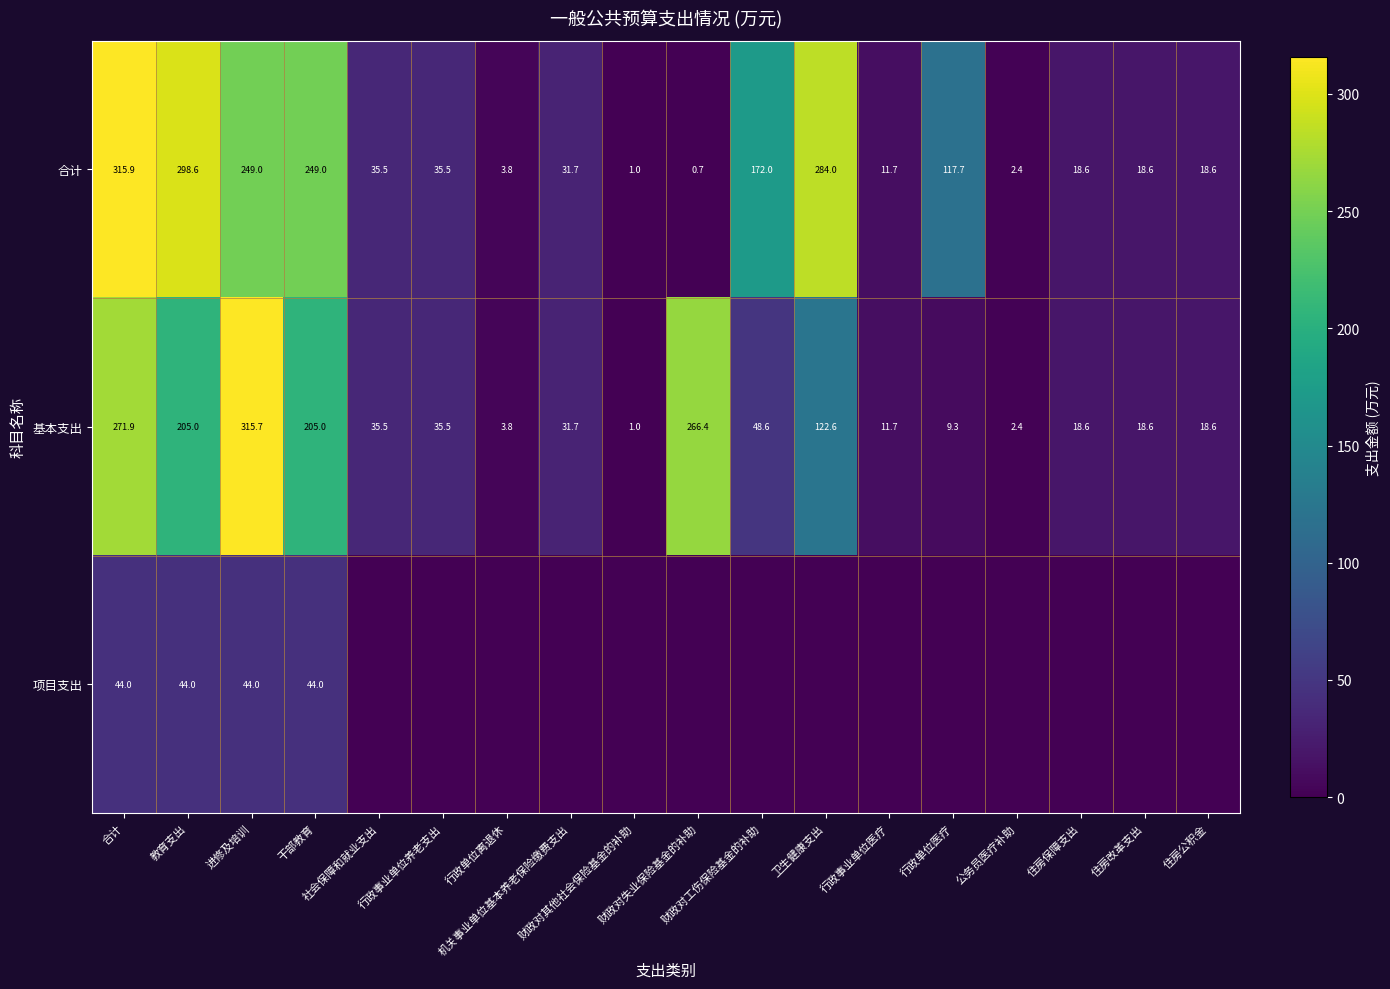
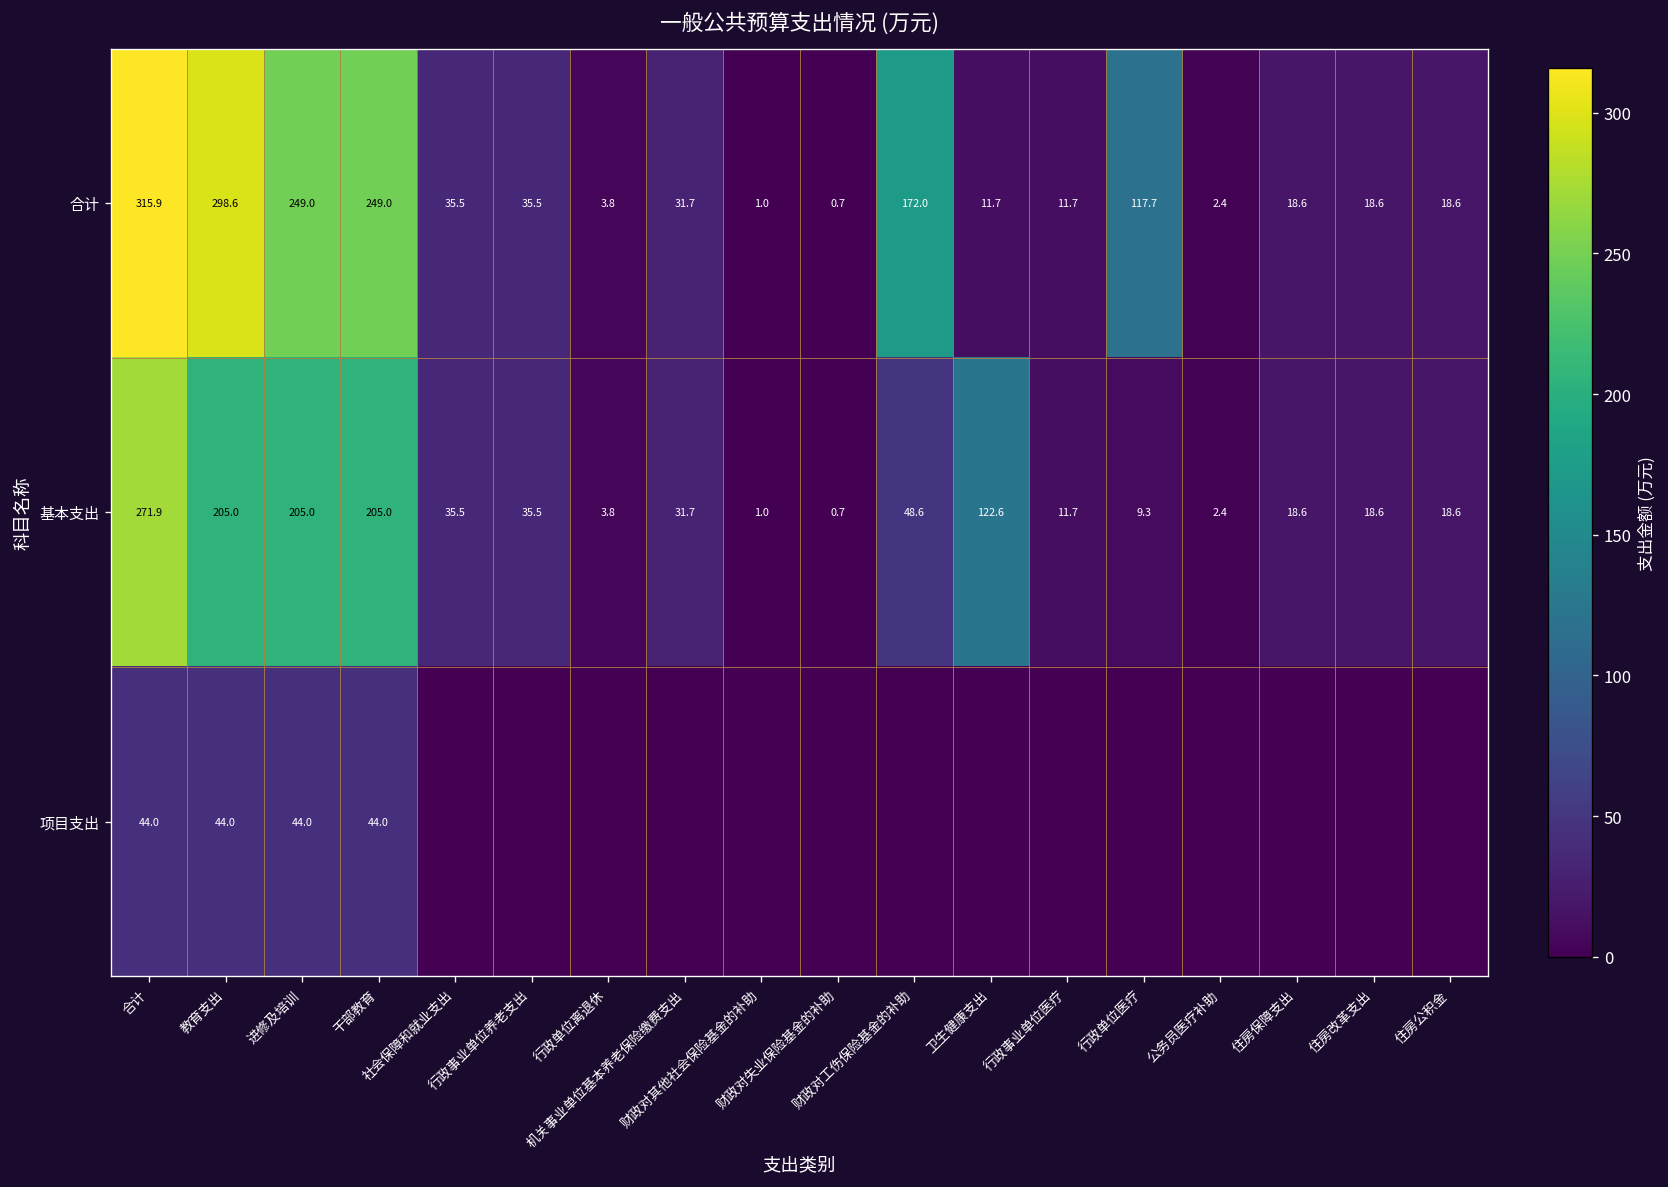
合计, 卫生健康支出: 284.0 -> 11.7
基本支出, 进修及培训: 315.7 -> 205.0
基本支出, 财政对失业保险基金的补助: 266.4 -> 0.7
